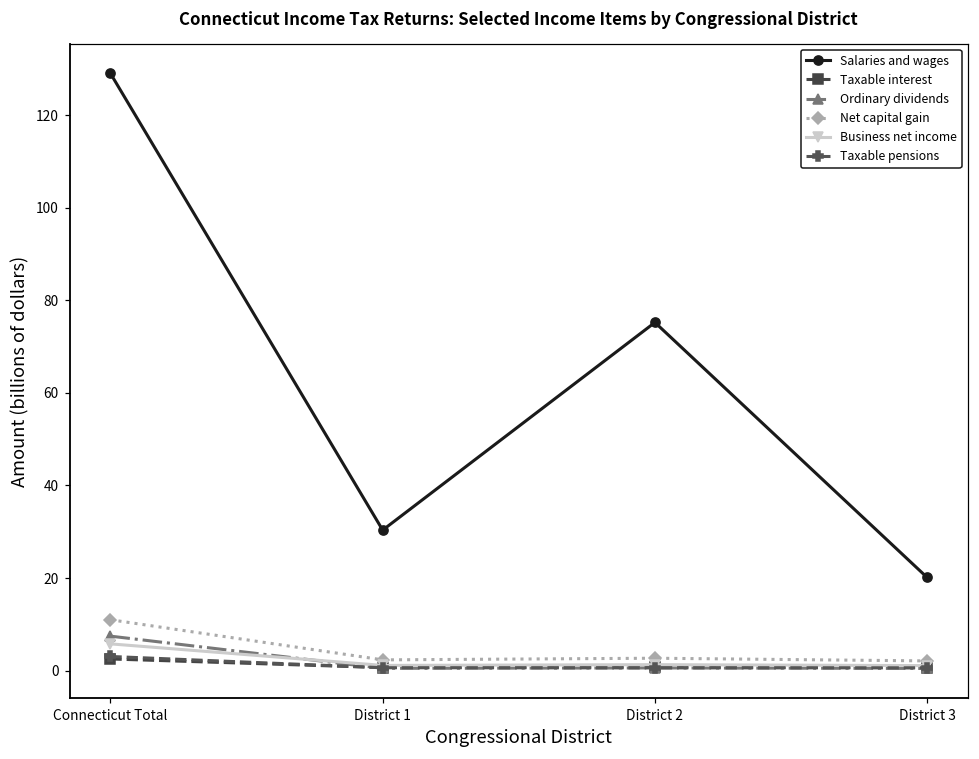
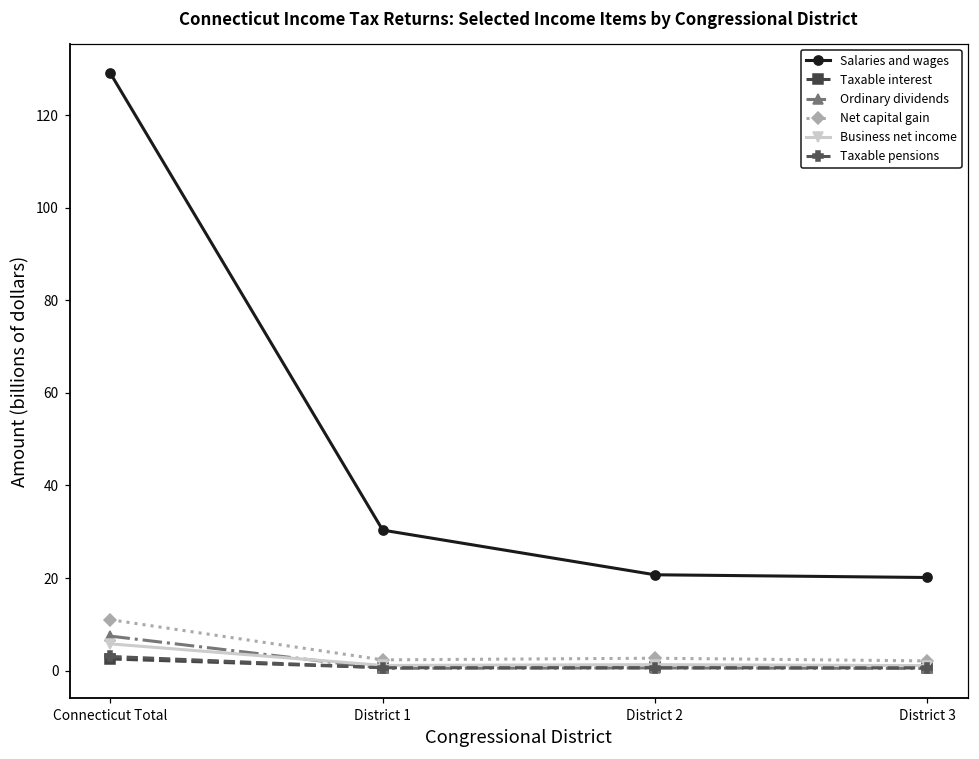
Salaries and wages, District 2: 75 -> 21
